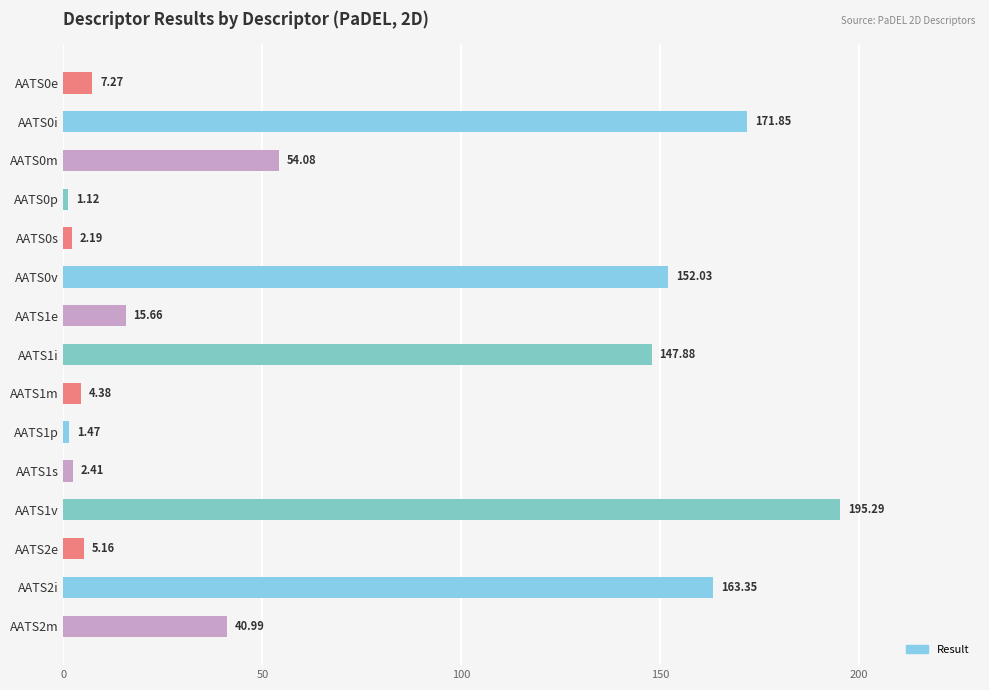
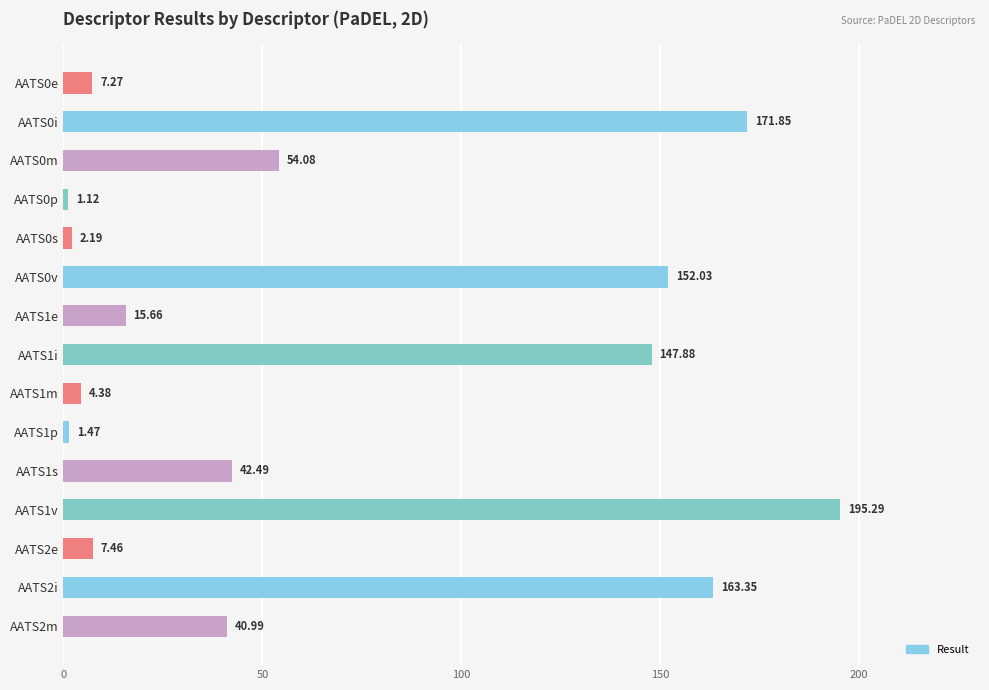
AATS1s: 2.41 -> 42.49
AATS2e: 5.16 -> 7.46
